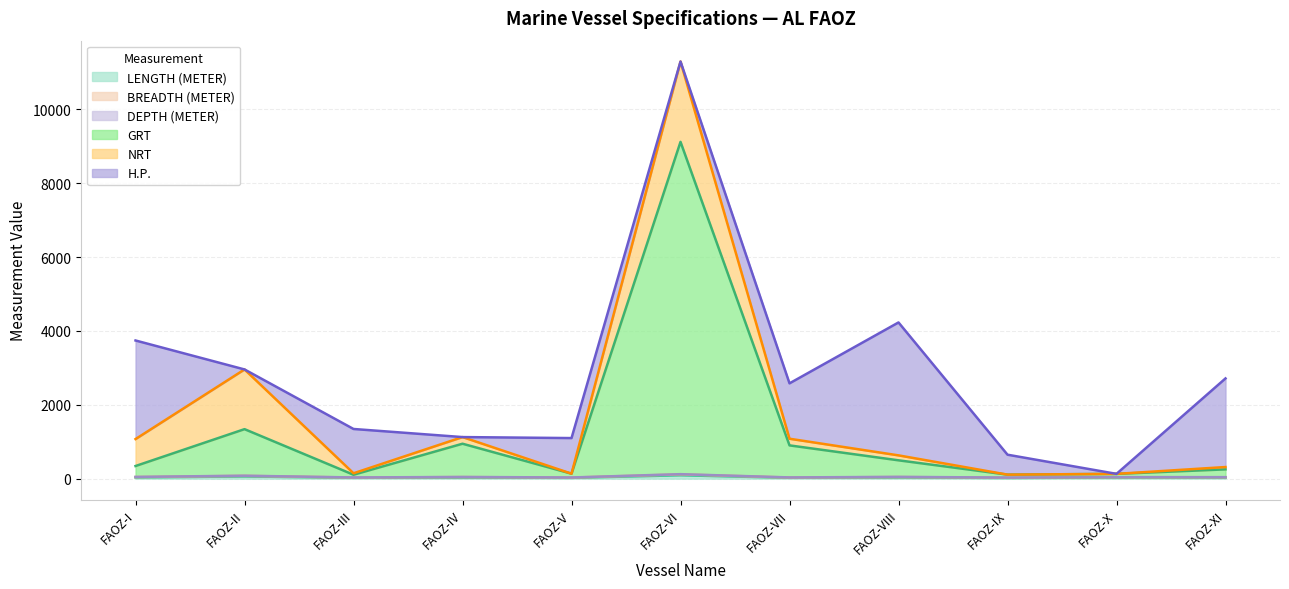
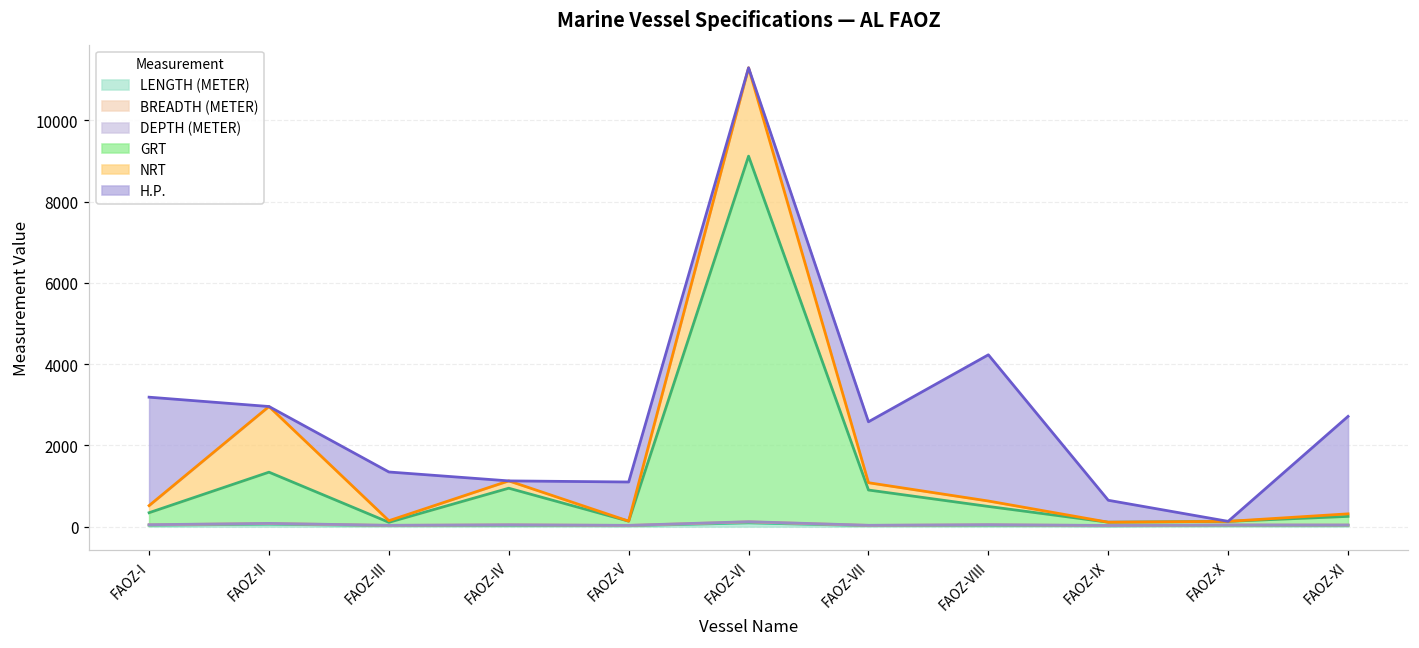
NRT, FAOZ-I: 700 -> 200
